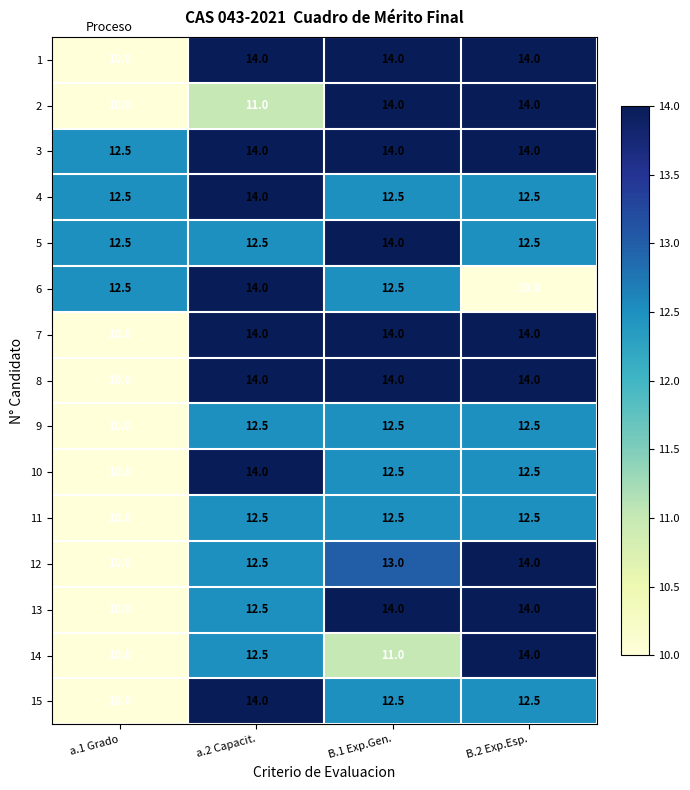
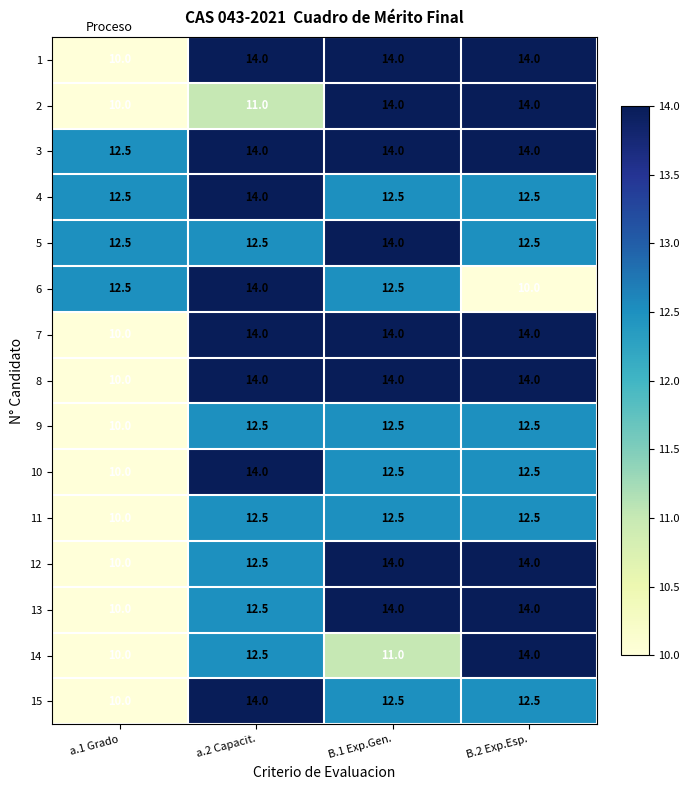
12, B.1 Exp.Gen.: 13.0 -> 14.0
